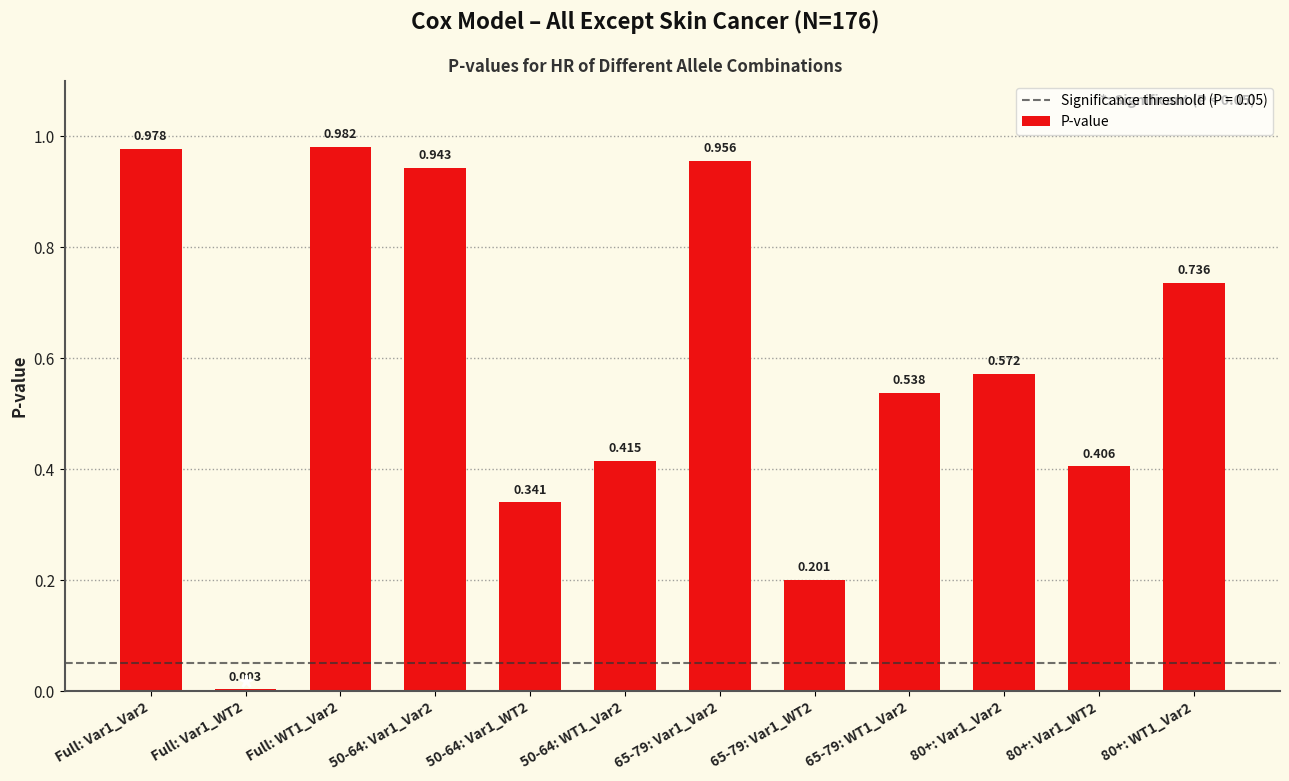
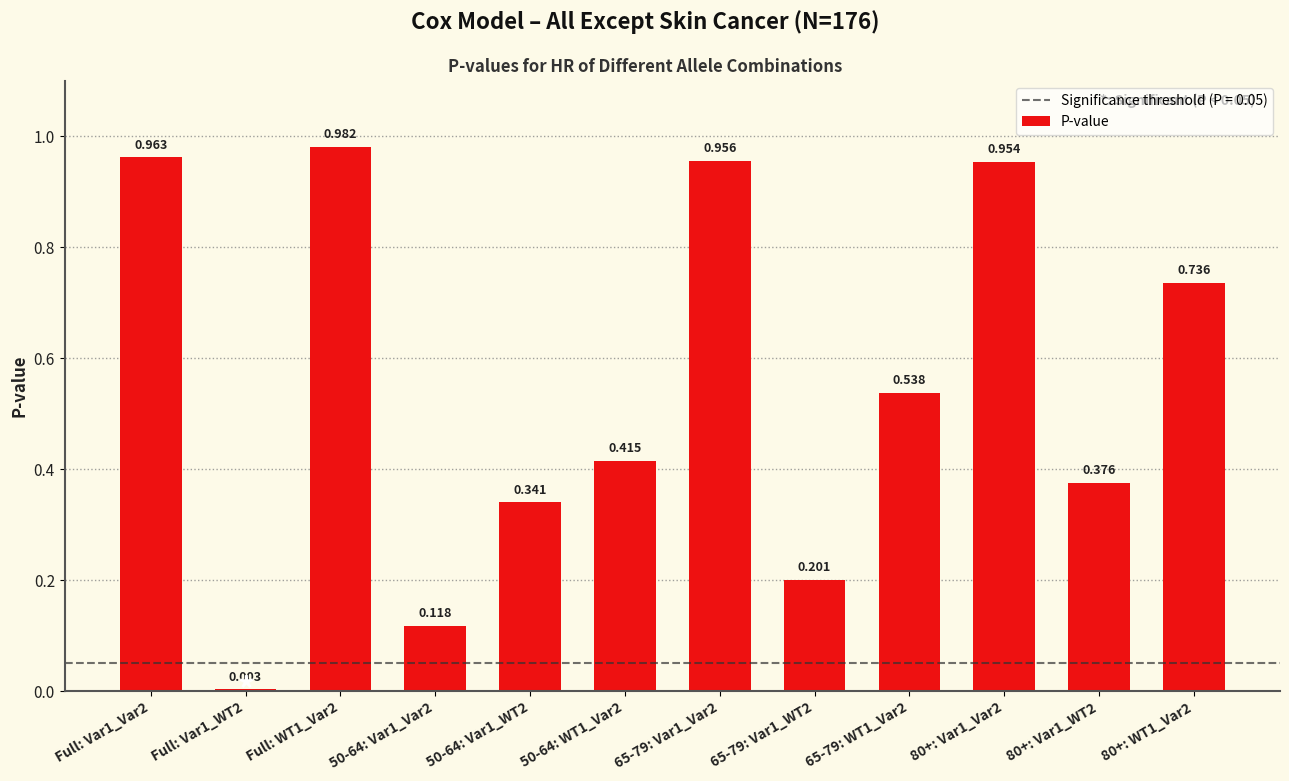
Full: Var1_Var2: 0.978 -> 0.963
50-64: Var1_Var2: 0.943 -> 0.118
80+: Var1_Var2: 0.572 -> 0.954
80+: Var1_WT2: 0.406 -> 0.376
